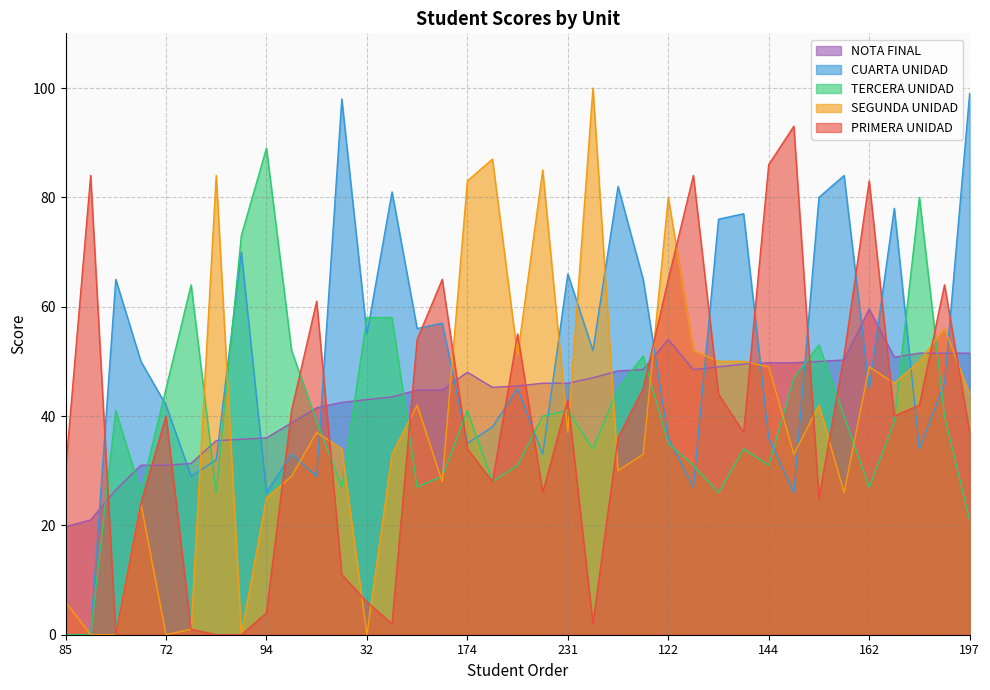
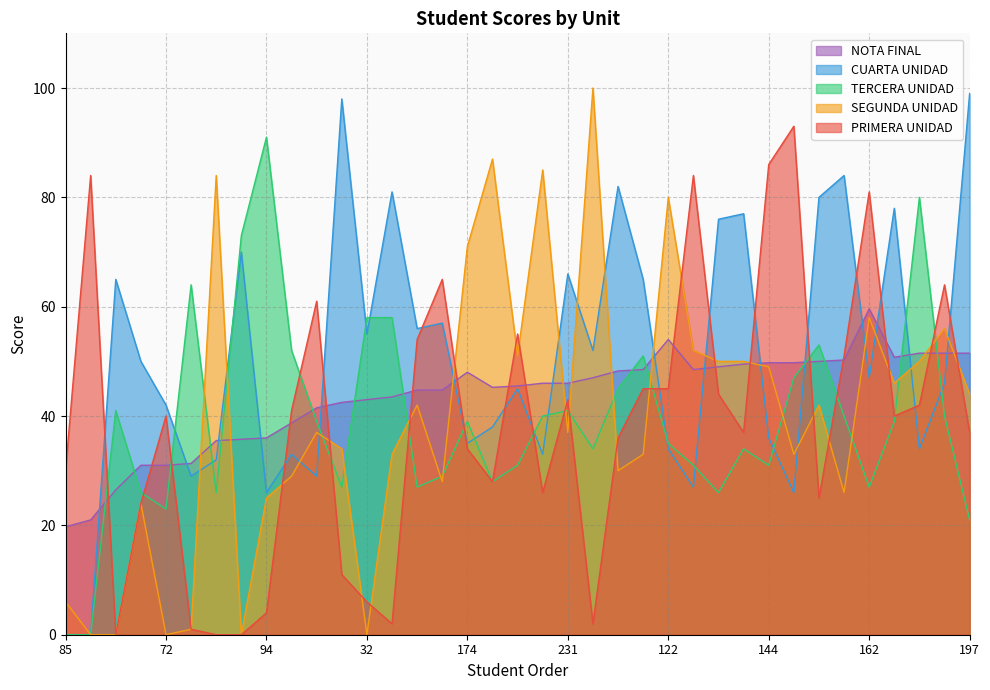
TERCERA UNIDAD, 72: 45 -> 23
TERCERA UNIDAD, 94: 89 -> 91
TERCERA UNIDAD, 174: 41 -> 39
SEGUNDA UNIDAD, 174: 83 -> 71
CUARTA UNIDAD, 122: 36 -> 34
PRIMERA UNIDAD, 122: 65 -> 45
CUARTA UNIDAD, 162: 45 -> 47
SEGUNDA UNIDAD, 162: 49 -> 58
PRIMERA UNIDAD, 162: 83 -> 81
